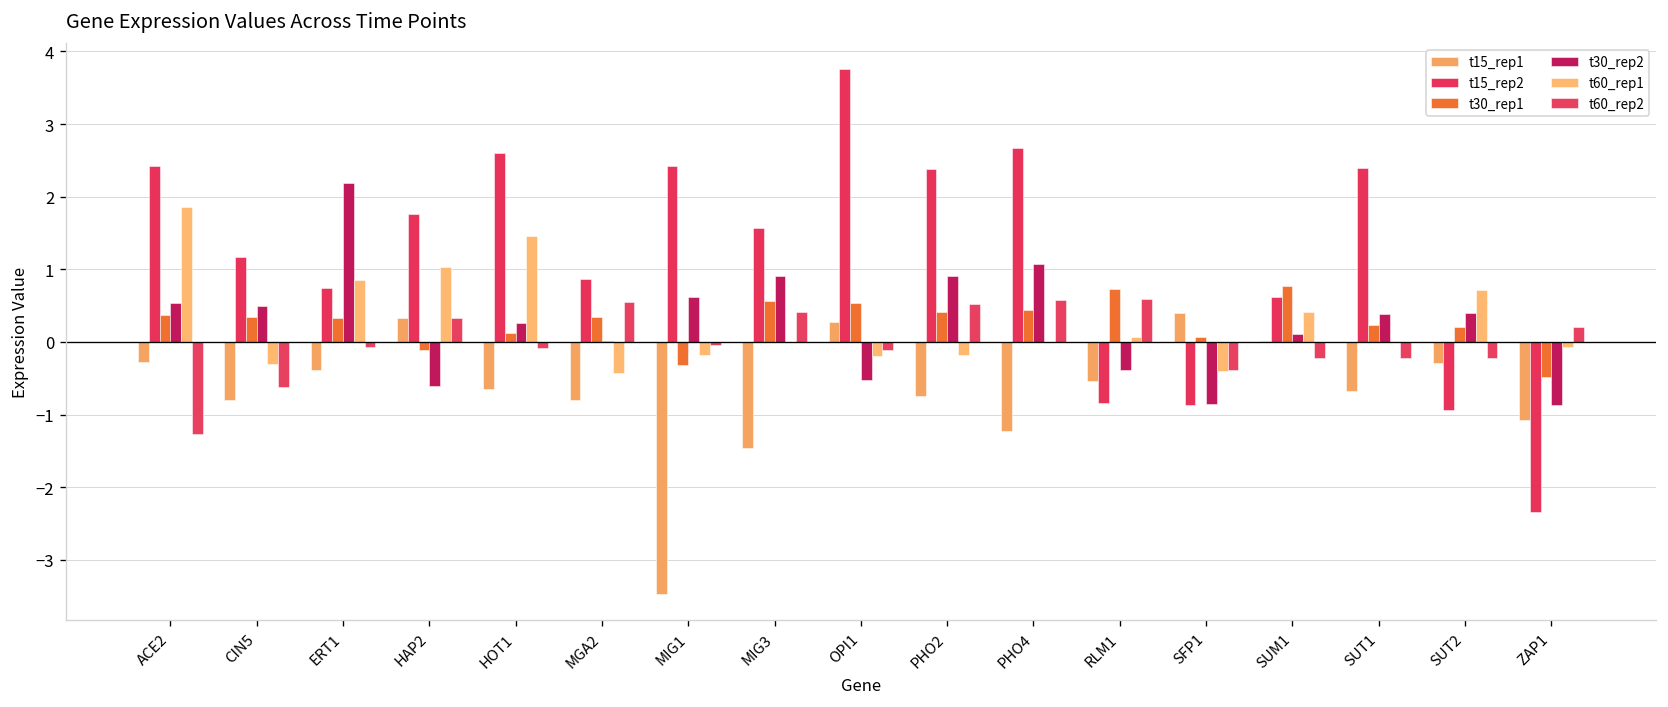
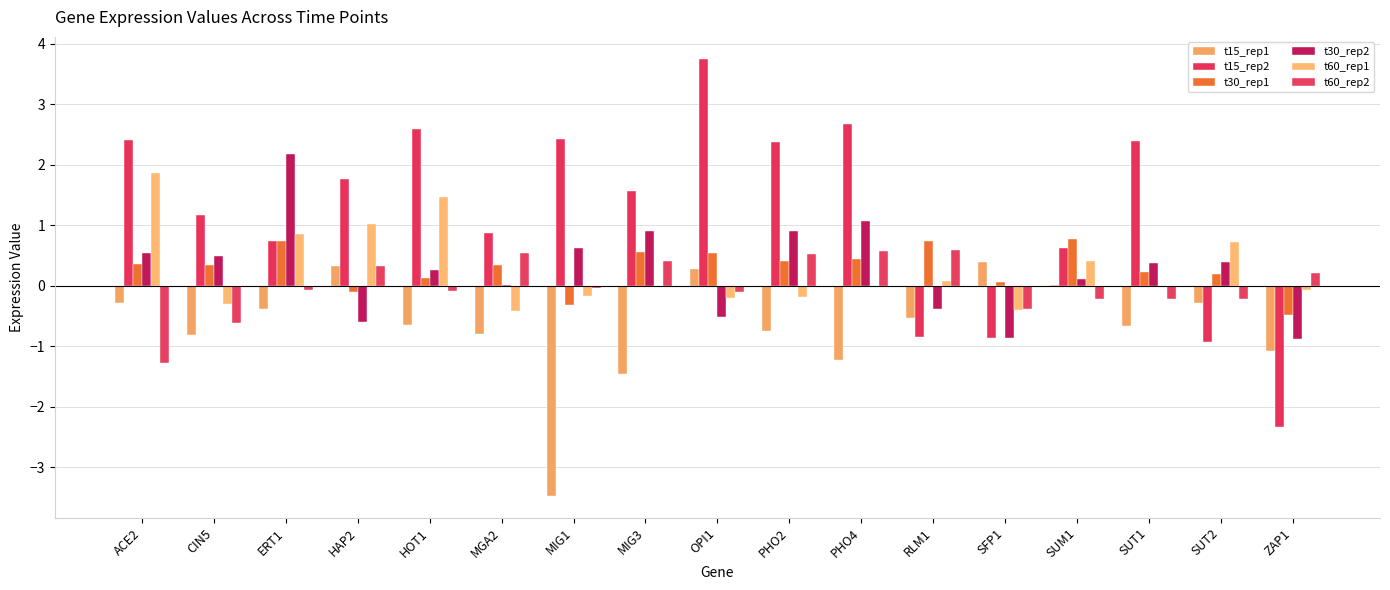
t30_rep1, ERT1: 0.3 -> 0.7
